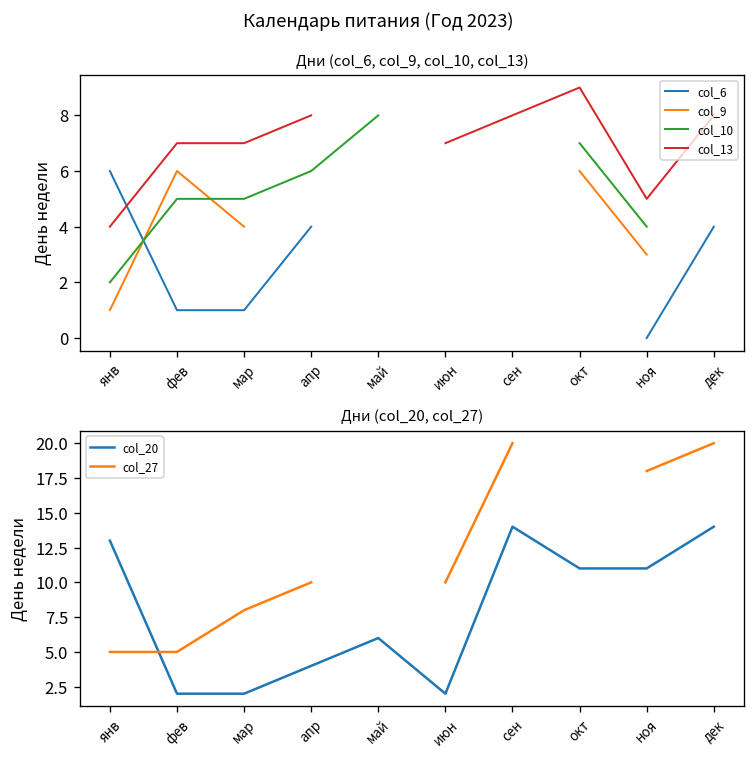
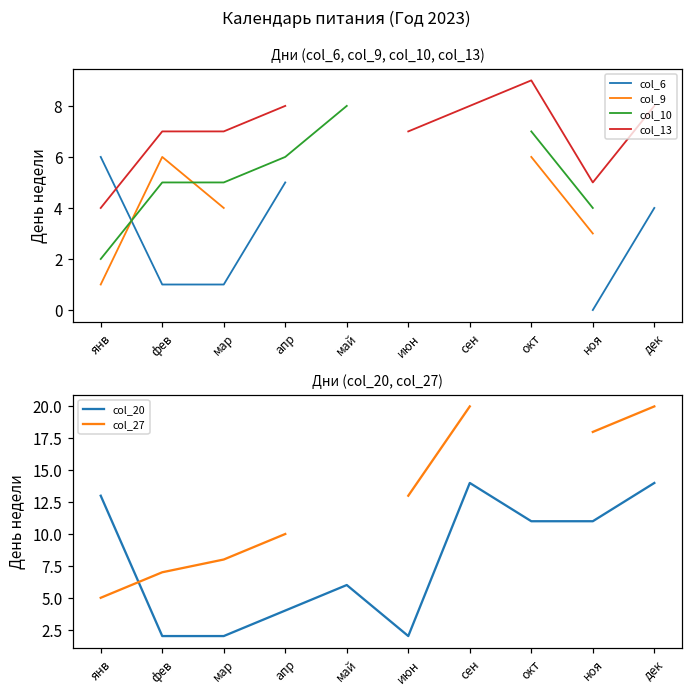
Дни (col_6, col_9, col_10, col_13), col_6, апр: 4 -> 5
Дни (col_20, col_27), col_27, фев: 5 -> 7
Дни (col_20, col_27), col_27, июн: 10 -> 13
